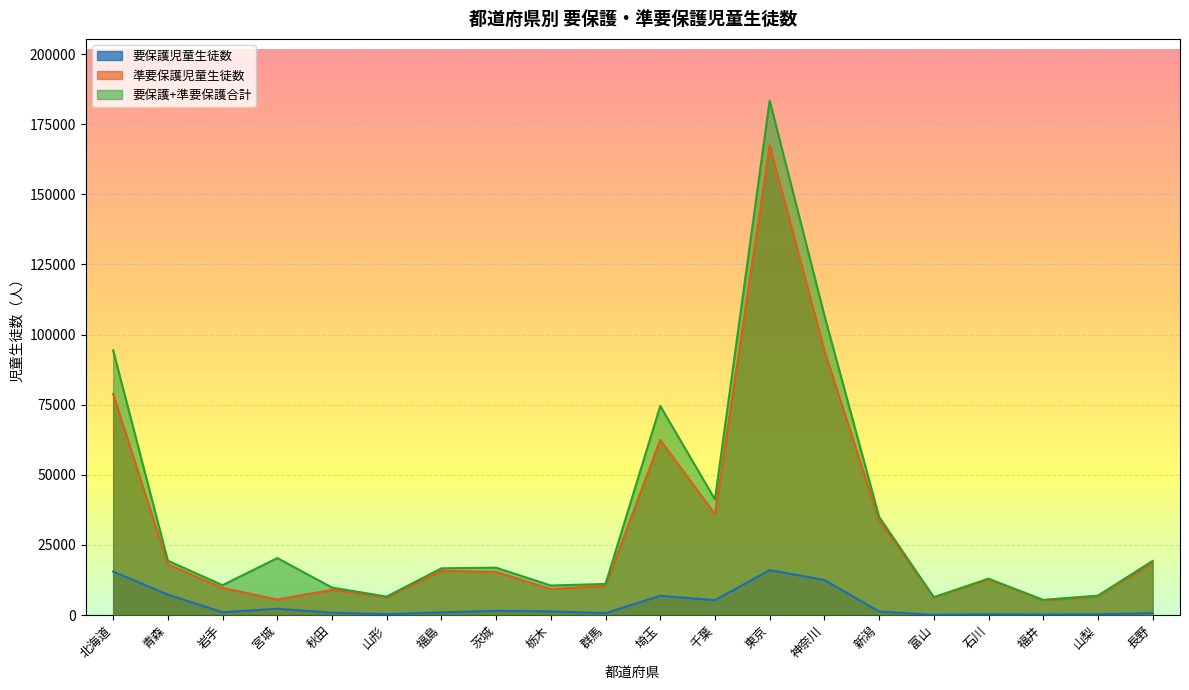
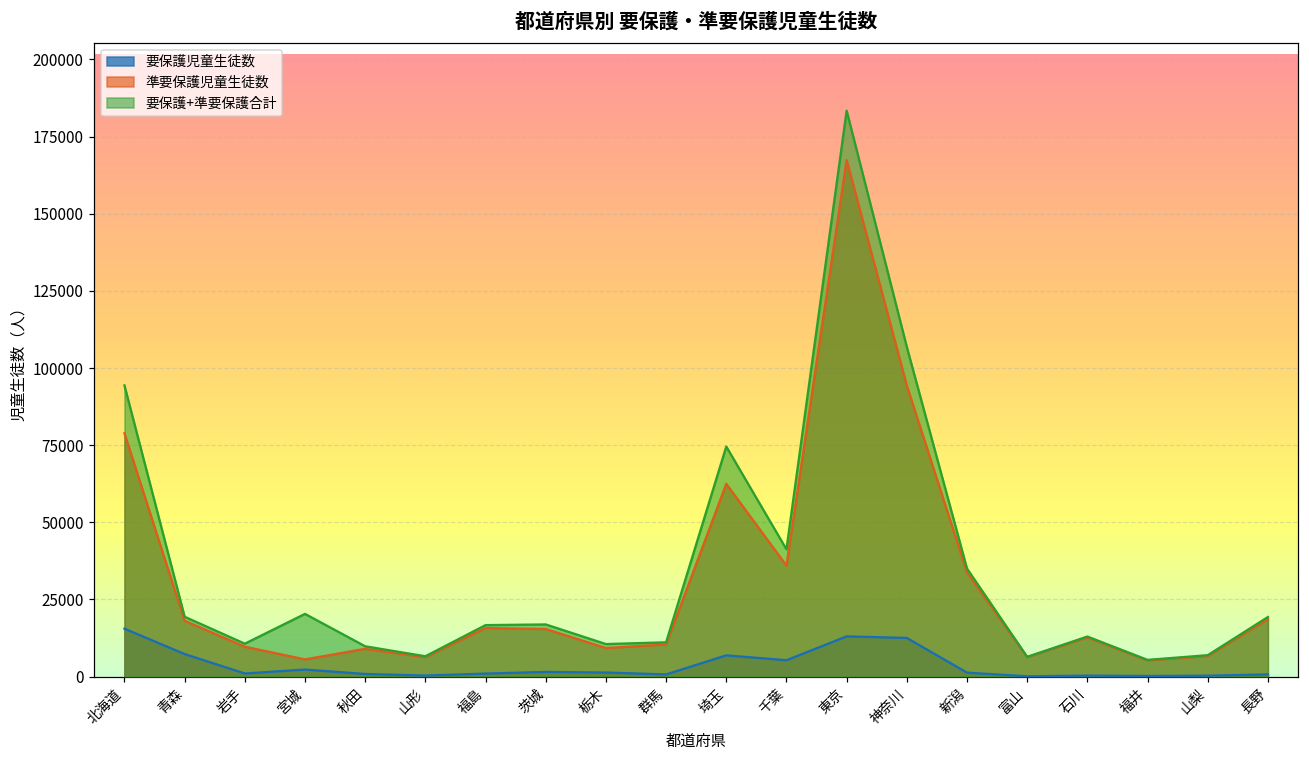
要保護児童生徒数, 東京: 16000 -> 13000
